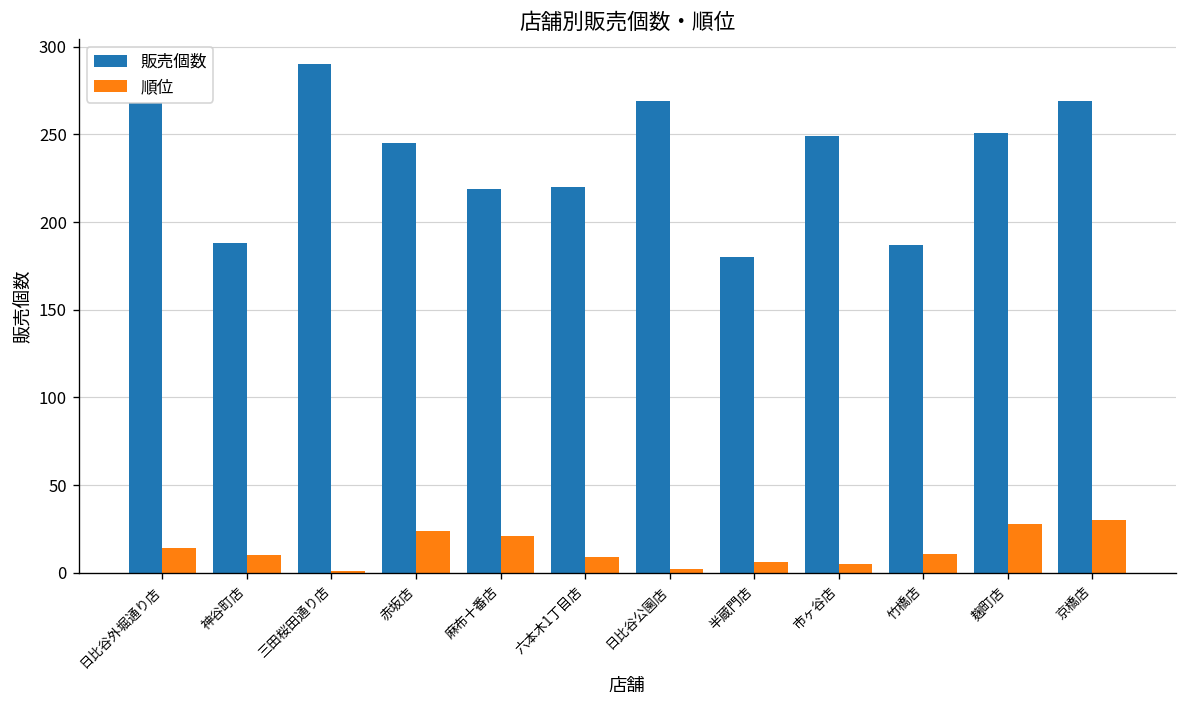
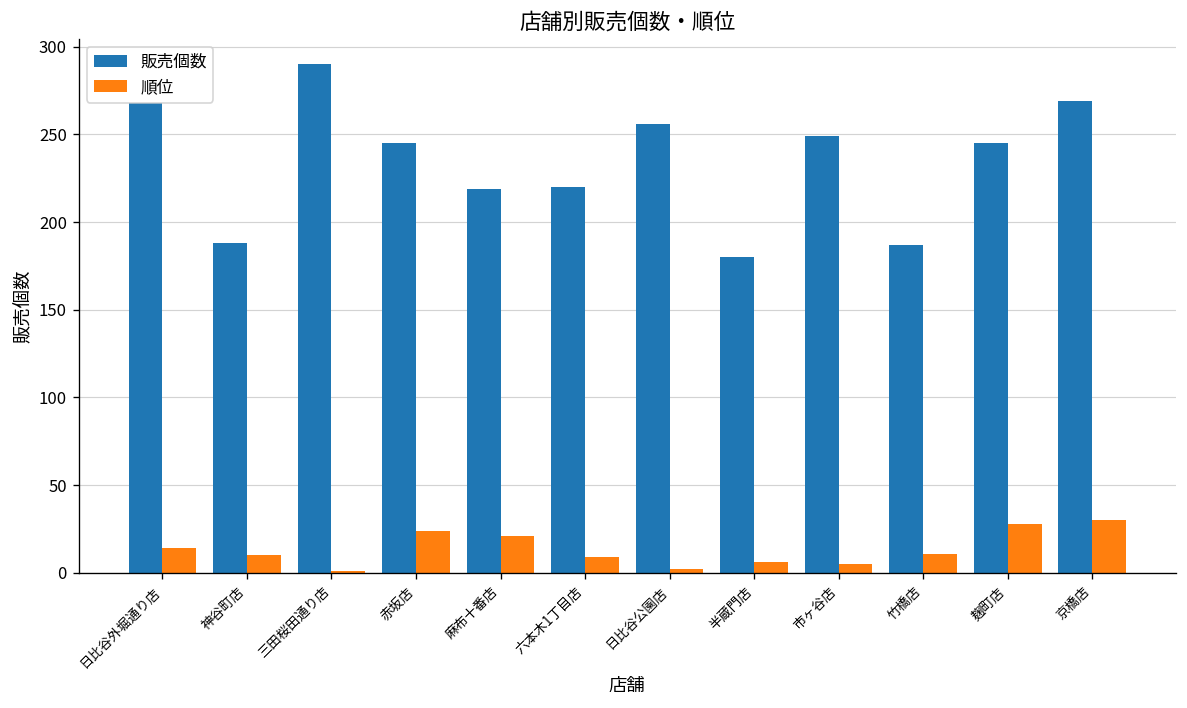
販売個数, 日比谷公園店: 269 -> 256
販売個数, 麹町店: 251 -> 245
